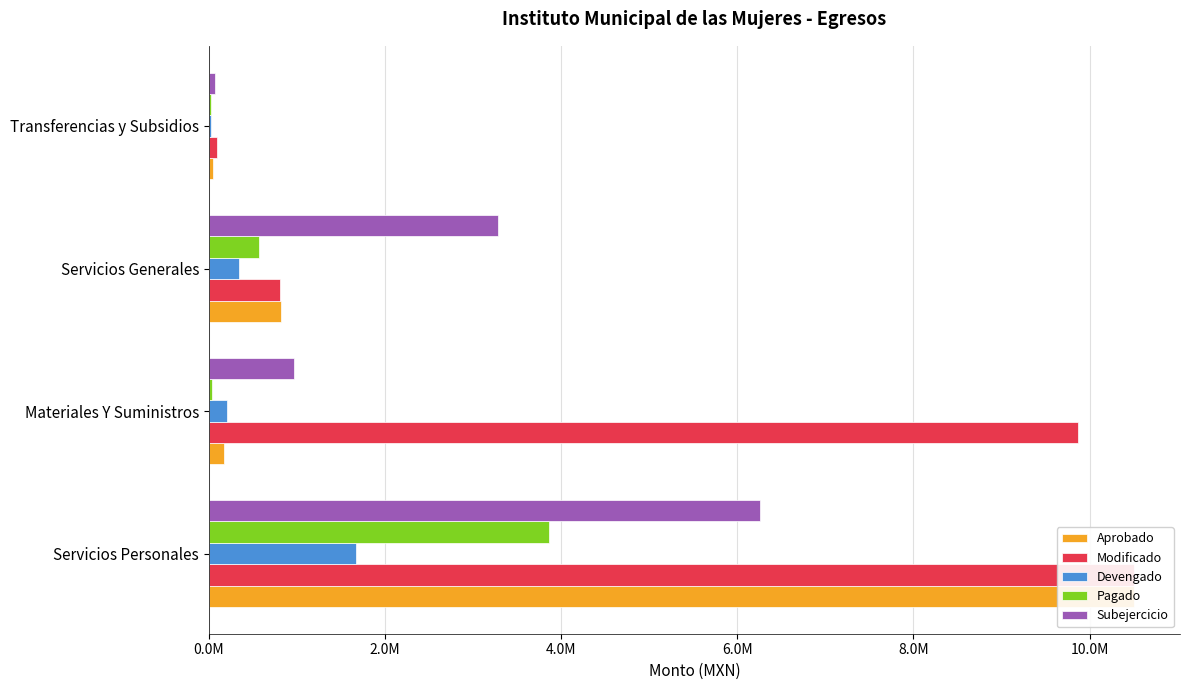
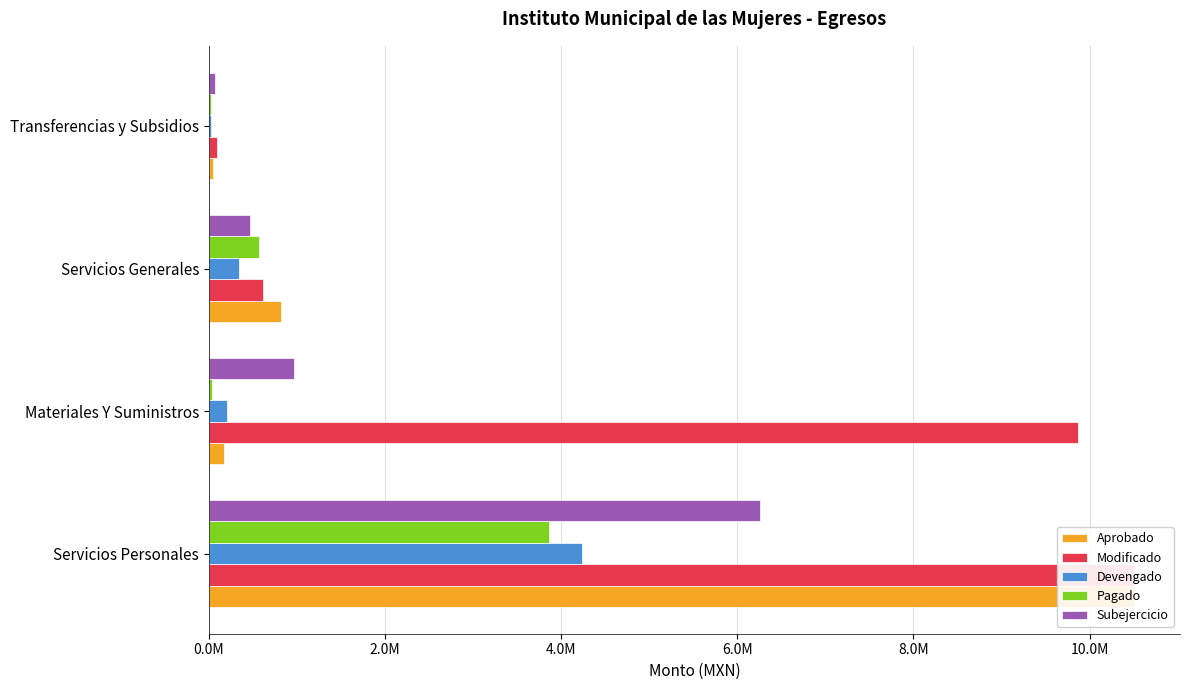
Subejercicio, Servicios Generales: 3300000 -> 500000
Modificado, Servicios Generales: 800000 -> 600000
Devengado, Servicios Personales: 1700000 -> 4200000
